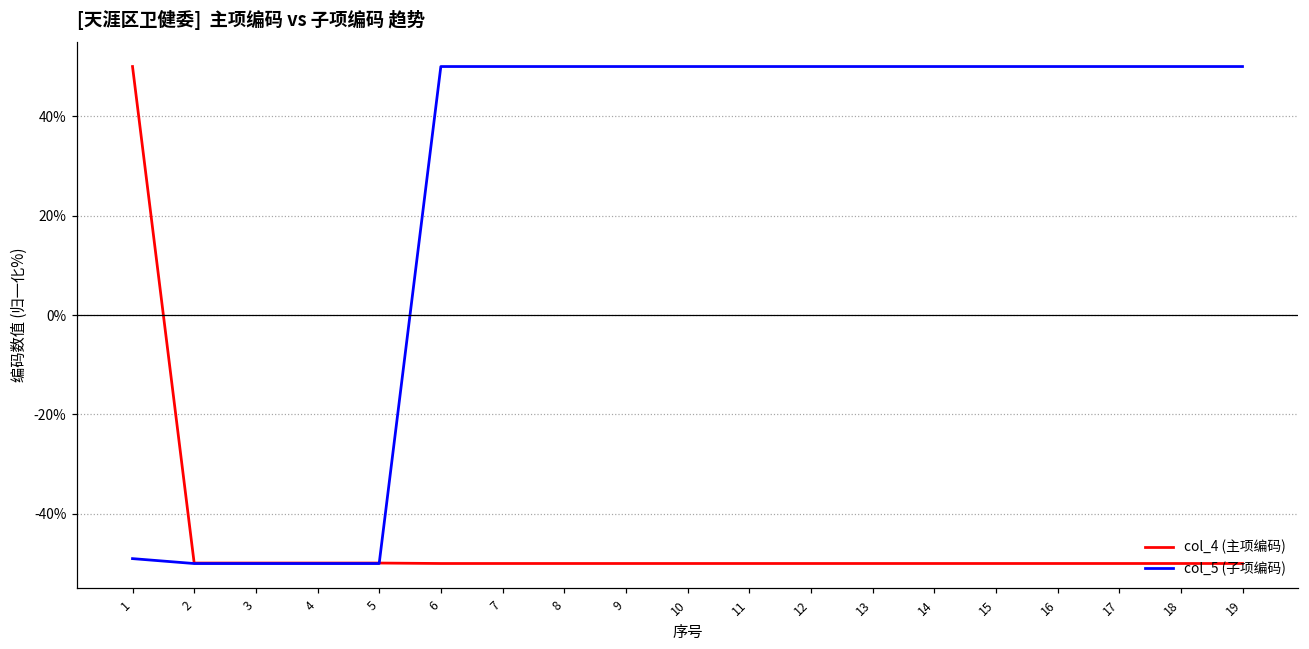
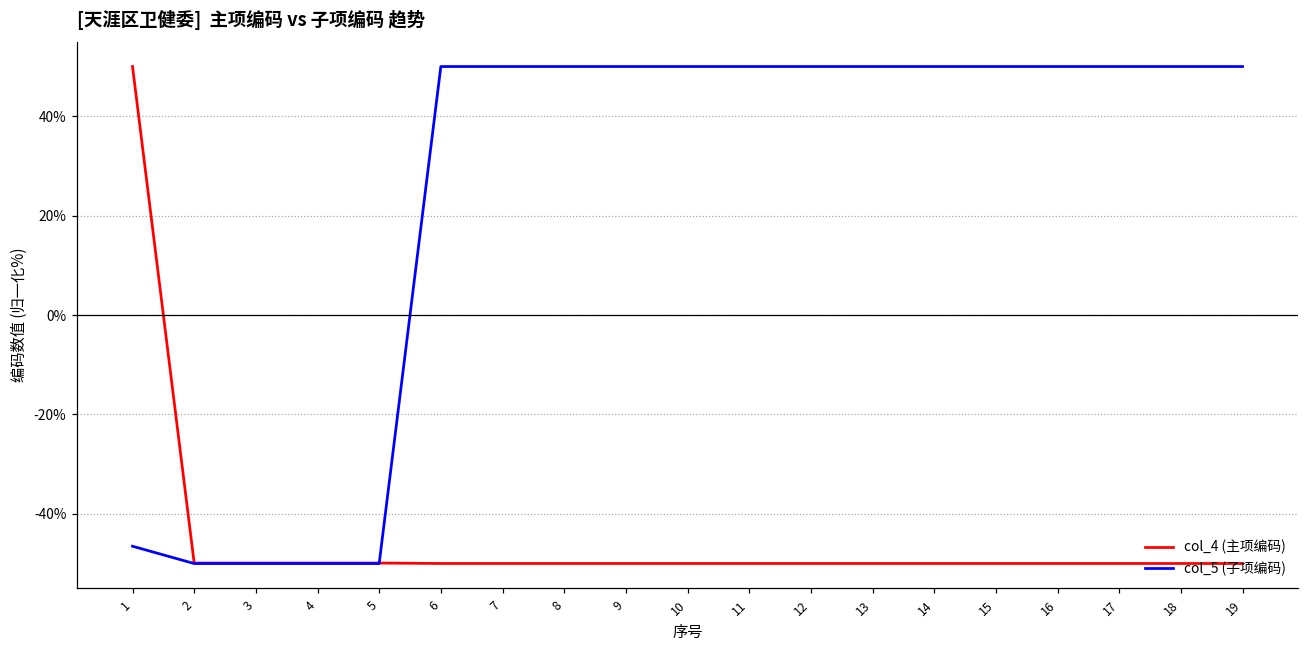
col_5 (子项编码), 1: -49% -> -47%
